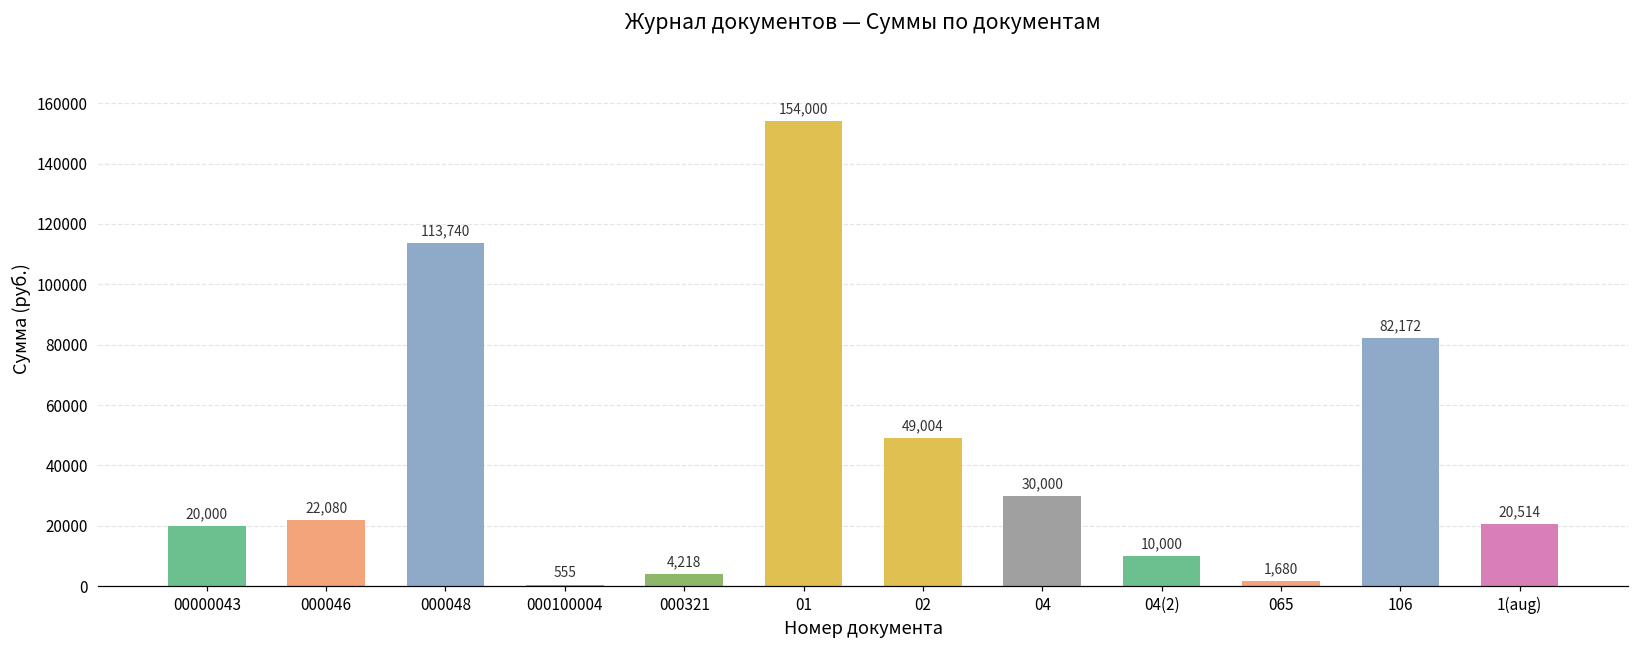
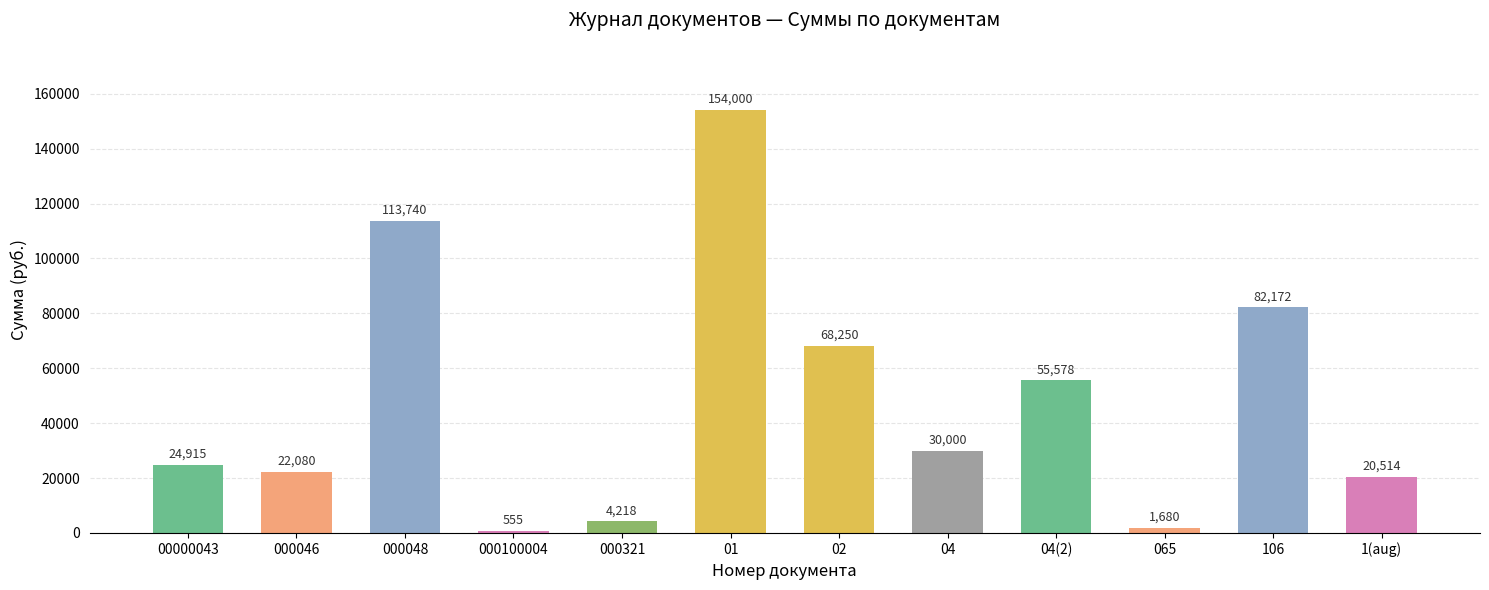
00000043: 20,000 -> 24,915
02: 49,004 -> 68,250
04(2): 10,000 -> 55,578
